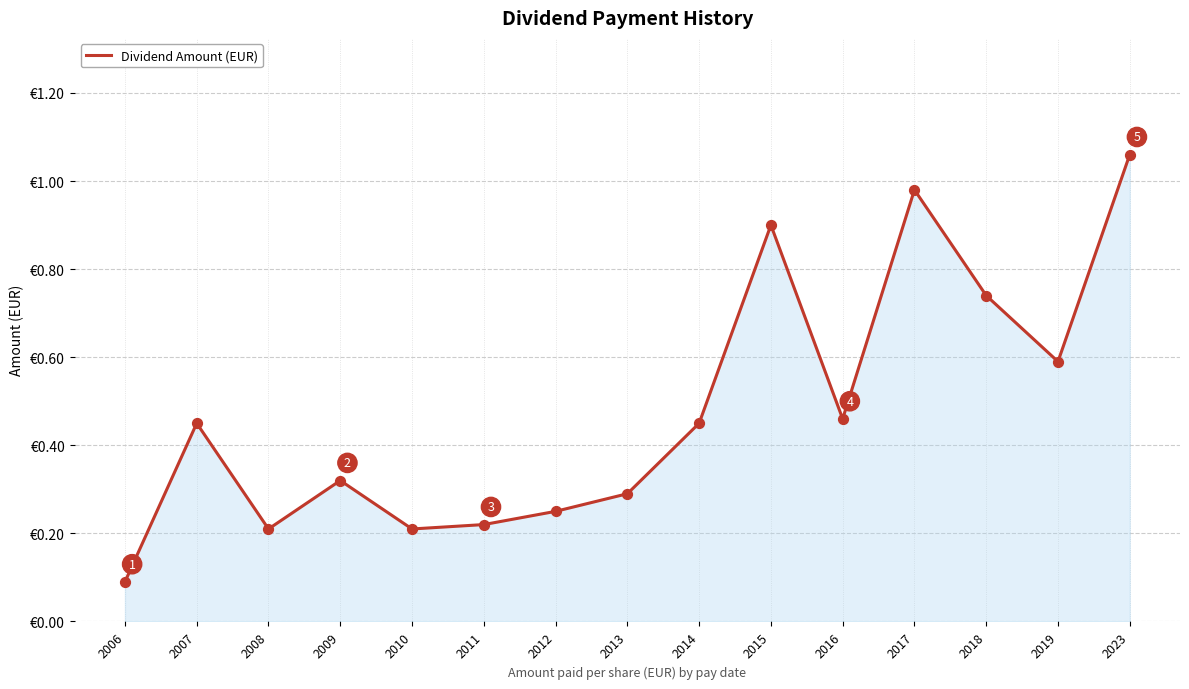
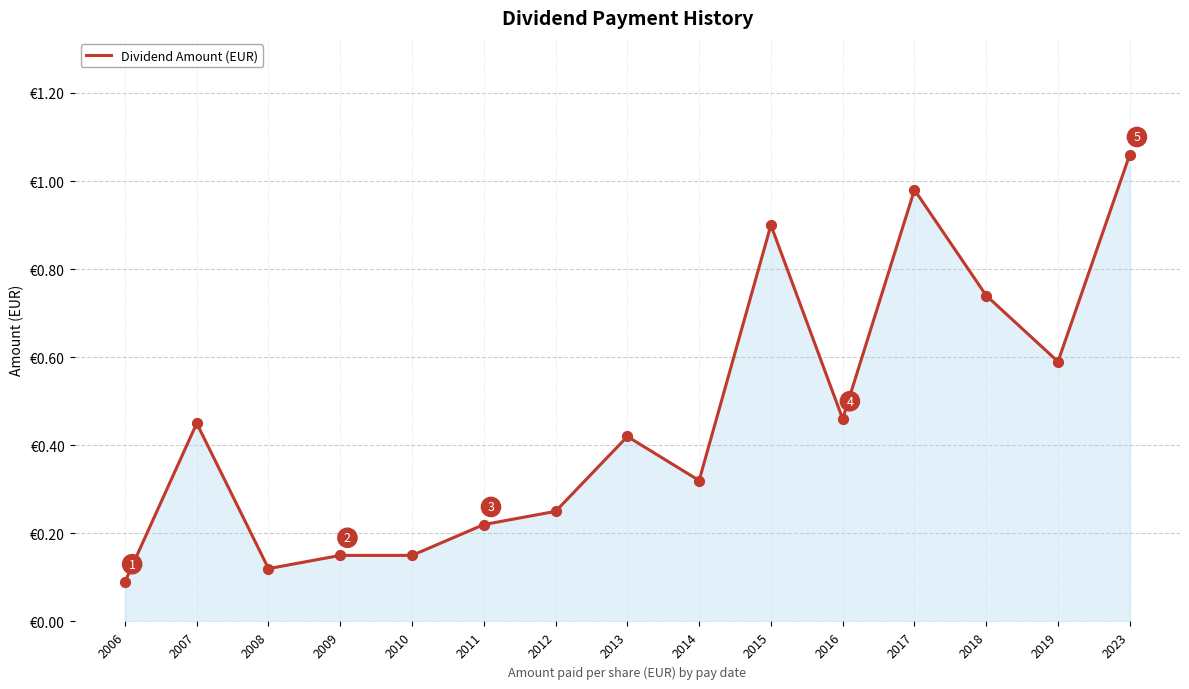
2008: €0.21 -> €0.12
2009: €0.32 -> €0.15
2010: €0.21 -> €0.15
2013: €0.29 -> €0.42
2014: €0.45 -> €0.32
